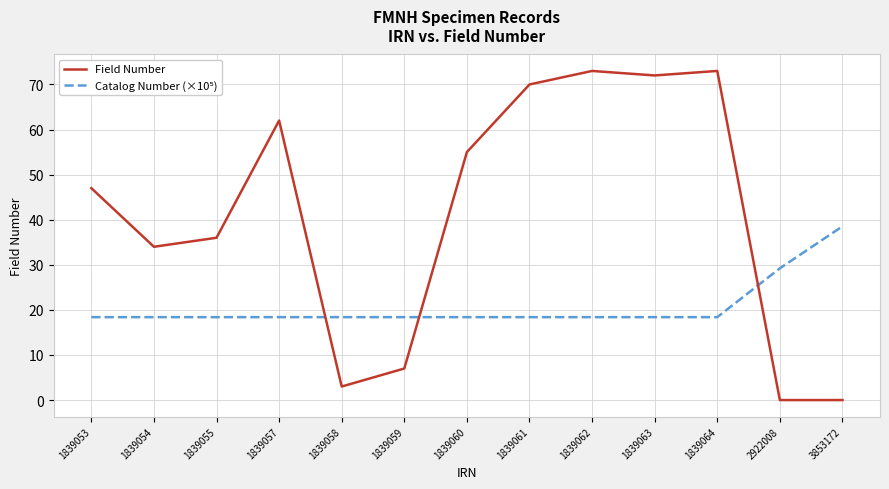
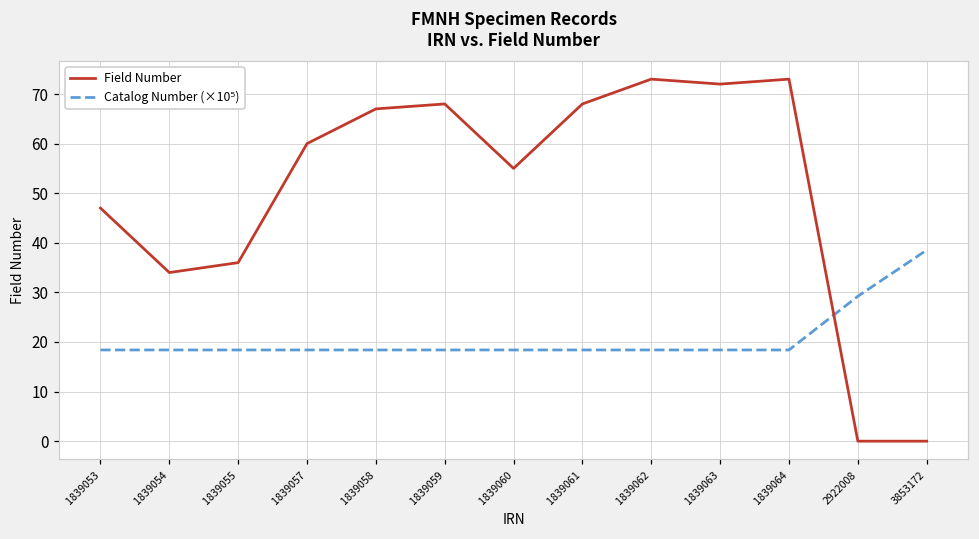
Field Number, 1839057: 62 -> 60
Field Number, 1839058: 3 -> 67
Field Number, 1839059: 7 -> 68
Field Number, 1839061: 70 -> 68
